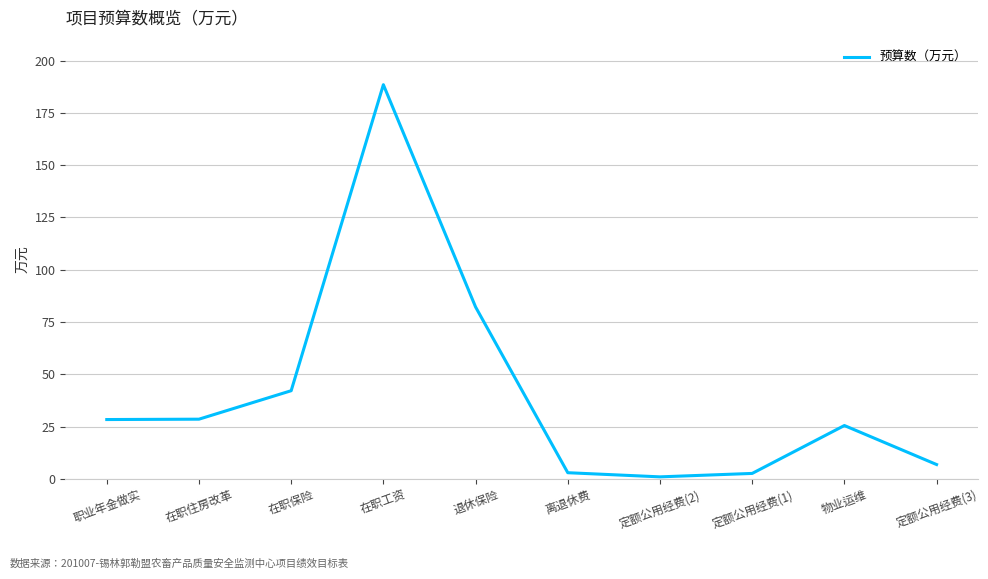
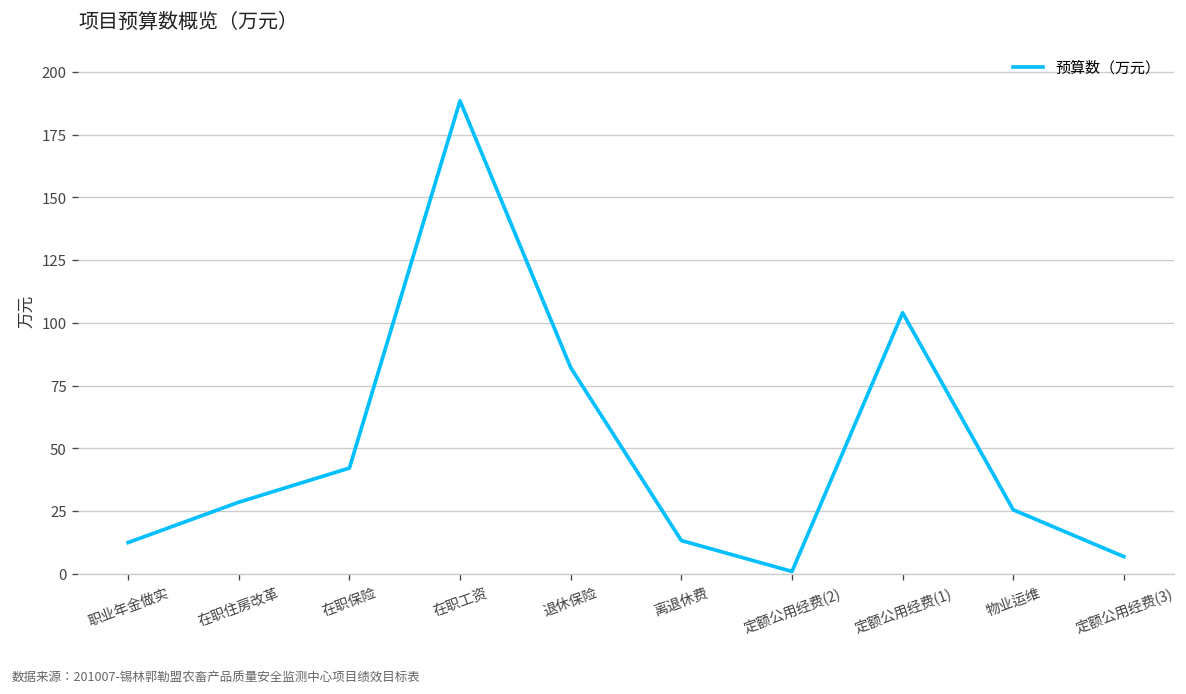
职业年金做实: 28 -> 13
离退休费: 3 -> 13
定额公用经费(1): 3 -> 104
